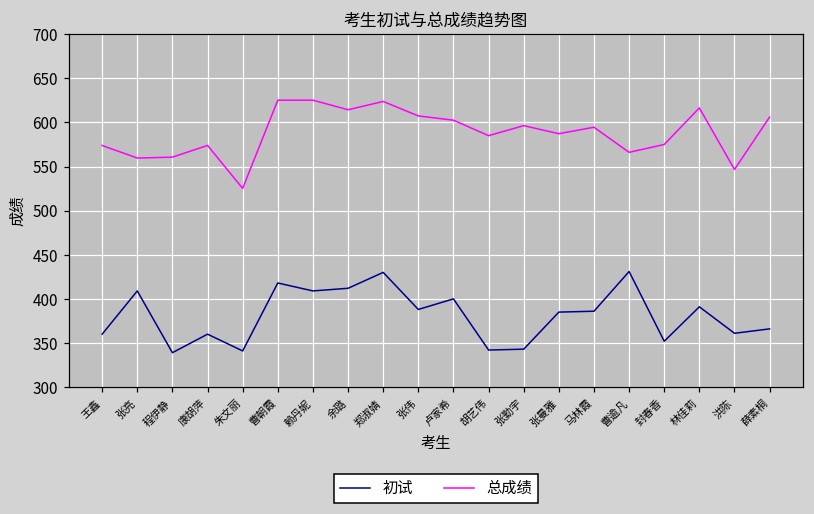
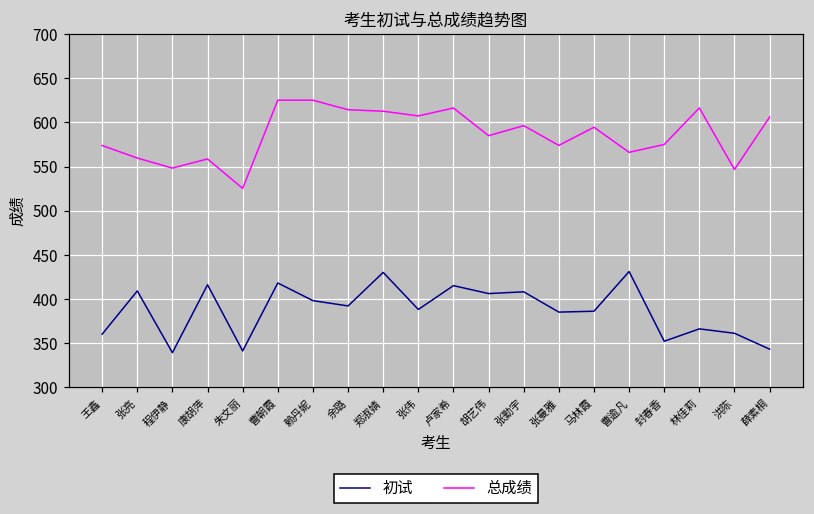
总成绩, 程伊静: 560 -> 550
初试, 康胡萍: 360 -> 420
总成绩, 康胡萍: 570 -> 560
初试, 赖丹妮: 410 -> 400
初试, 余璐: 410 -> 390
总成绩, 郑淑婧: 620 -> 610
初试, 卢家希: 400 -> 420
总成绩, 卢家希: 600 -> 620
初试, 胡艺伟: 340 -> 410
初试, 张勤宇: 340 -> 410
总成绩, 张曼雅: 590 -> 570
初试, 林佳莉: 390 -> 370
初试, 薛素桐: 370 -> 340
